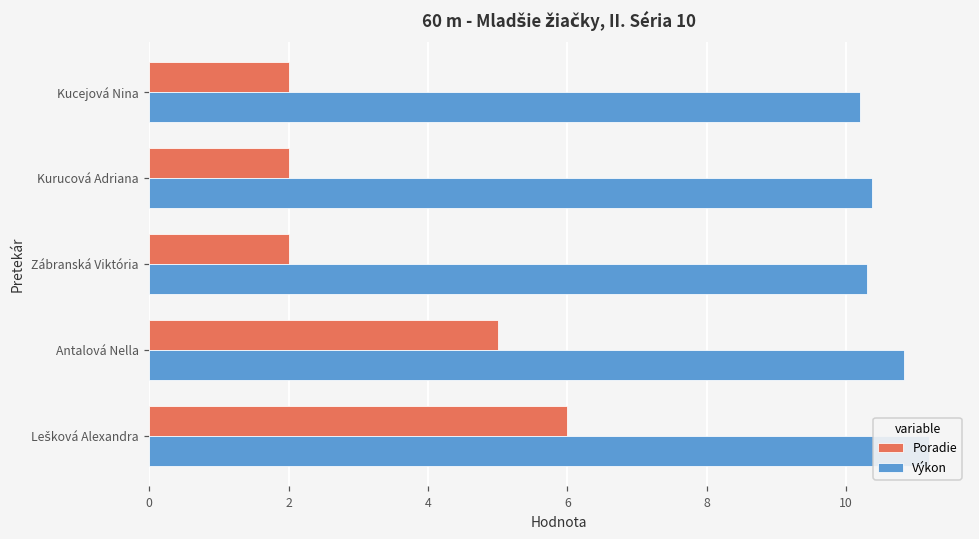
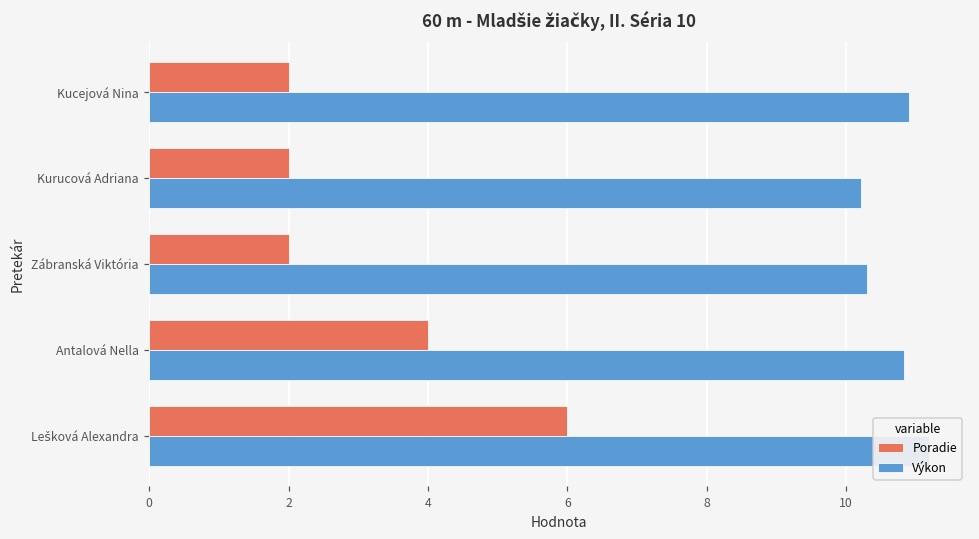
Výkon, Kucejová Nina: 10.2 -> 10.9
Výkon, Kurucová Adriana: 10.4 -> 10.2
Poradie, Antalová Nella: 5 -> 4
